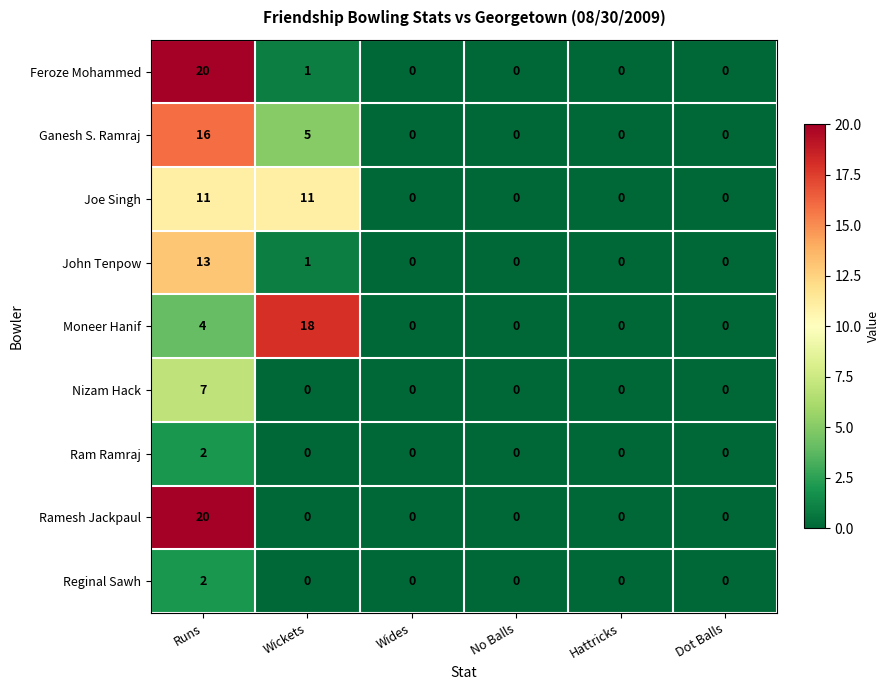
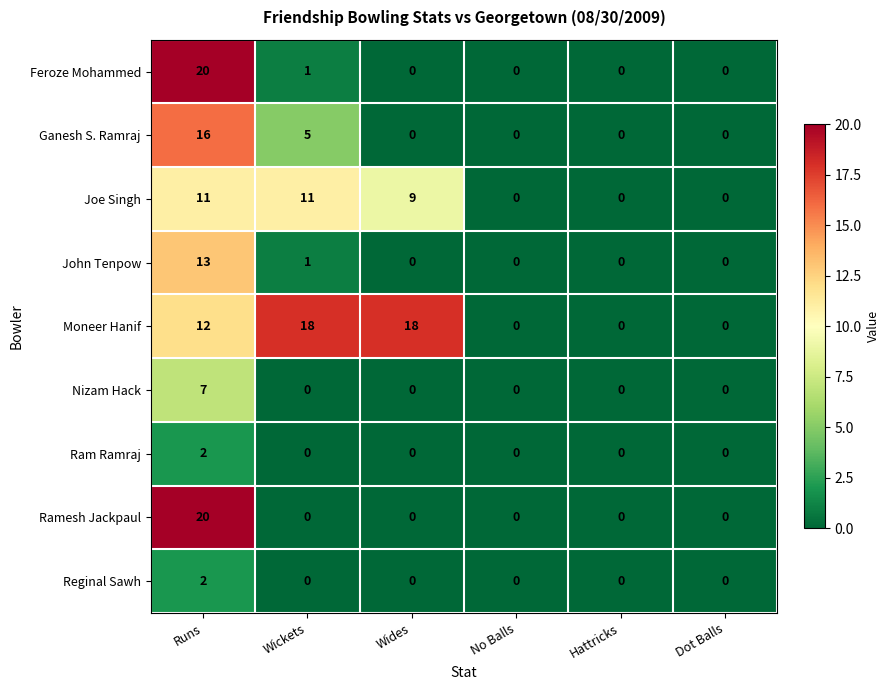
Joe Singh, Wides: 0 -> 9
Moneer Hanif, Runs: 4 -> 12
Moneer Hanif, Wides: 0 -> 18
